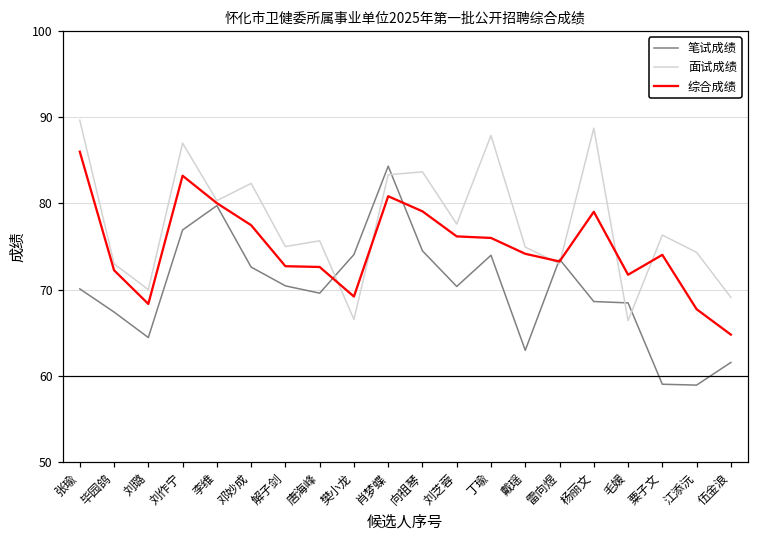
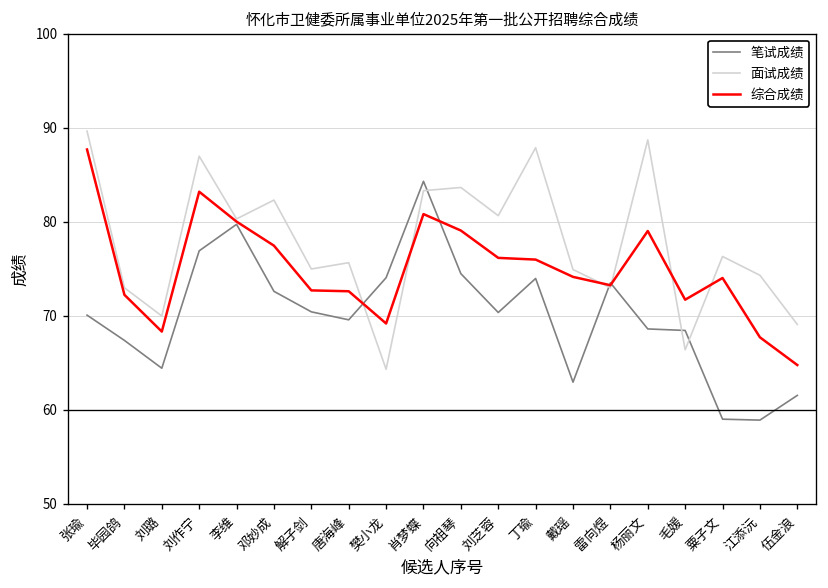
综合成绩, 张瑜: 86 -> 88
面试成绩, 樊小龙: 67 -> 64
面试成绩, 刘芝蓉: 78 -> 81
